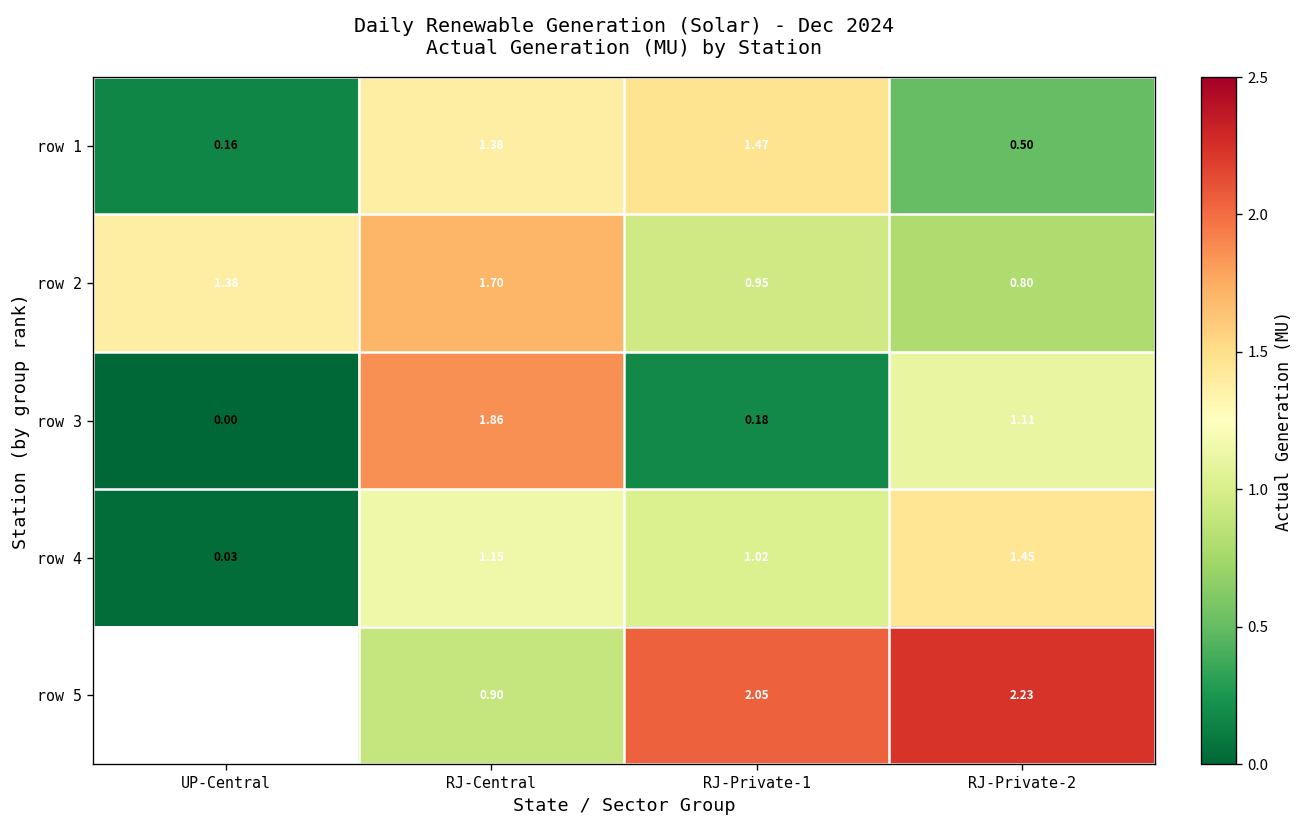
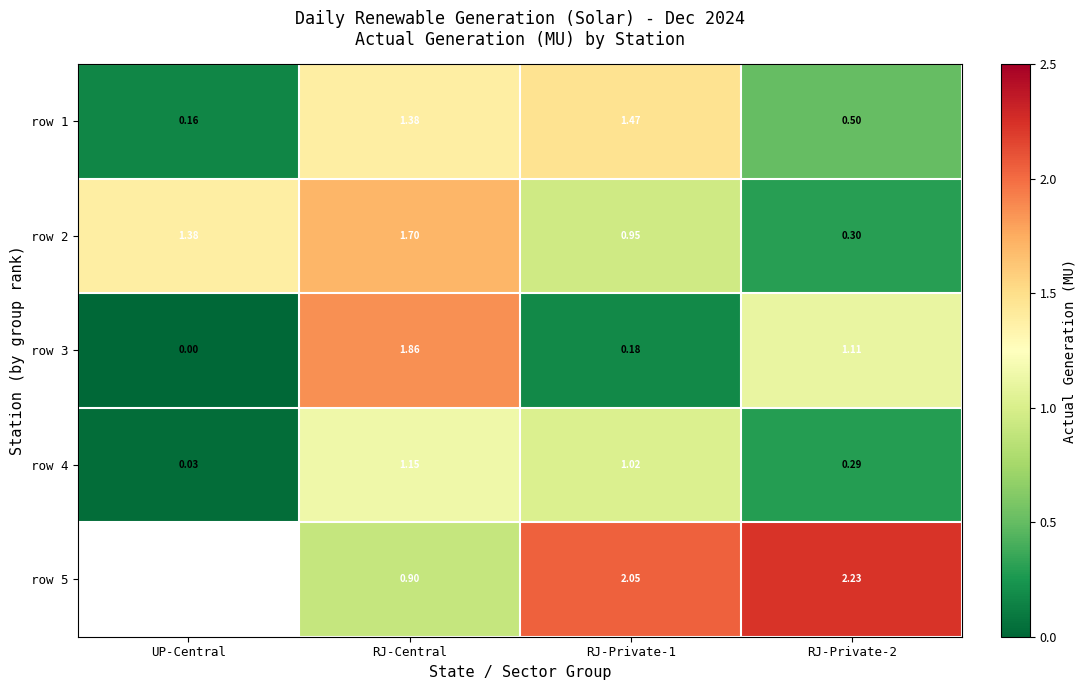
row 2, RJ-Private-2: 0.80 -> 0.30
row 4, RJ-Private-2: 1.45 -> 0.29
